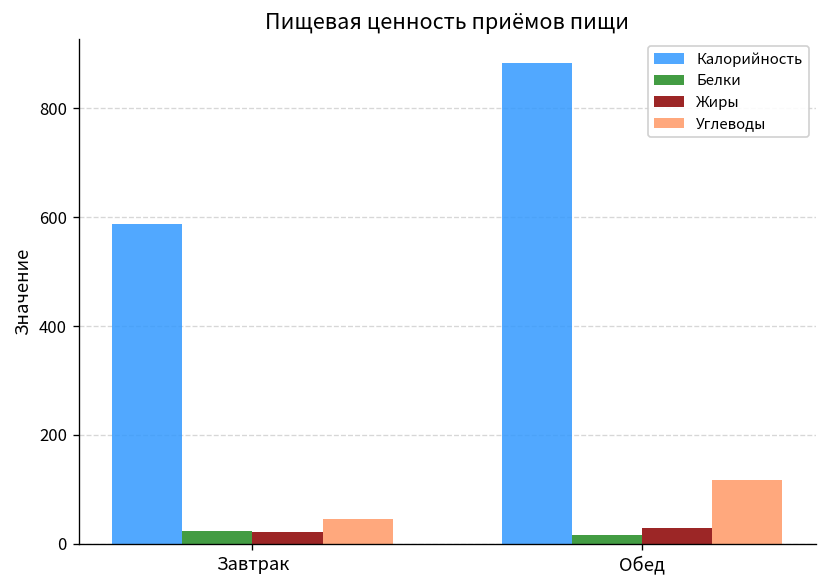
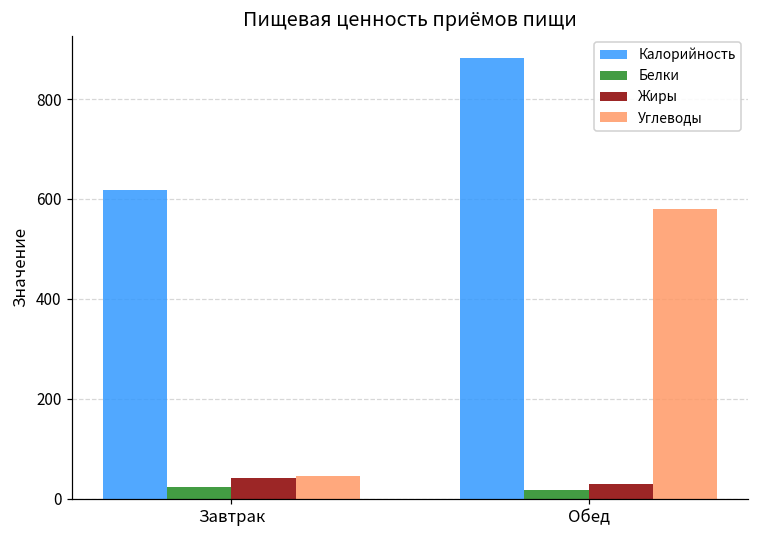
Калорийность, Завтрак: 590 -> 620
Жиры, Завтрак: 20 -> 40
Углеводы, Обед: 120 -> 580
